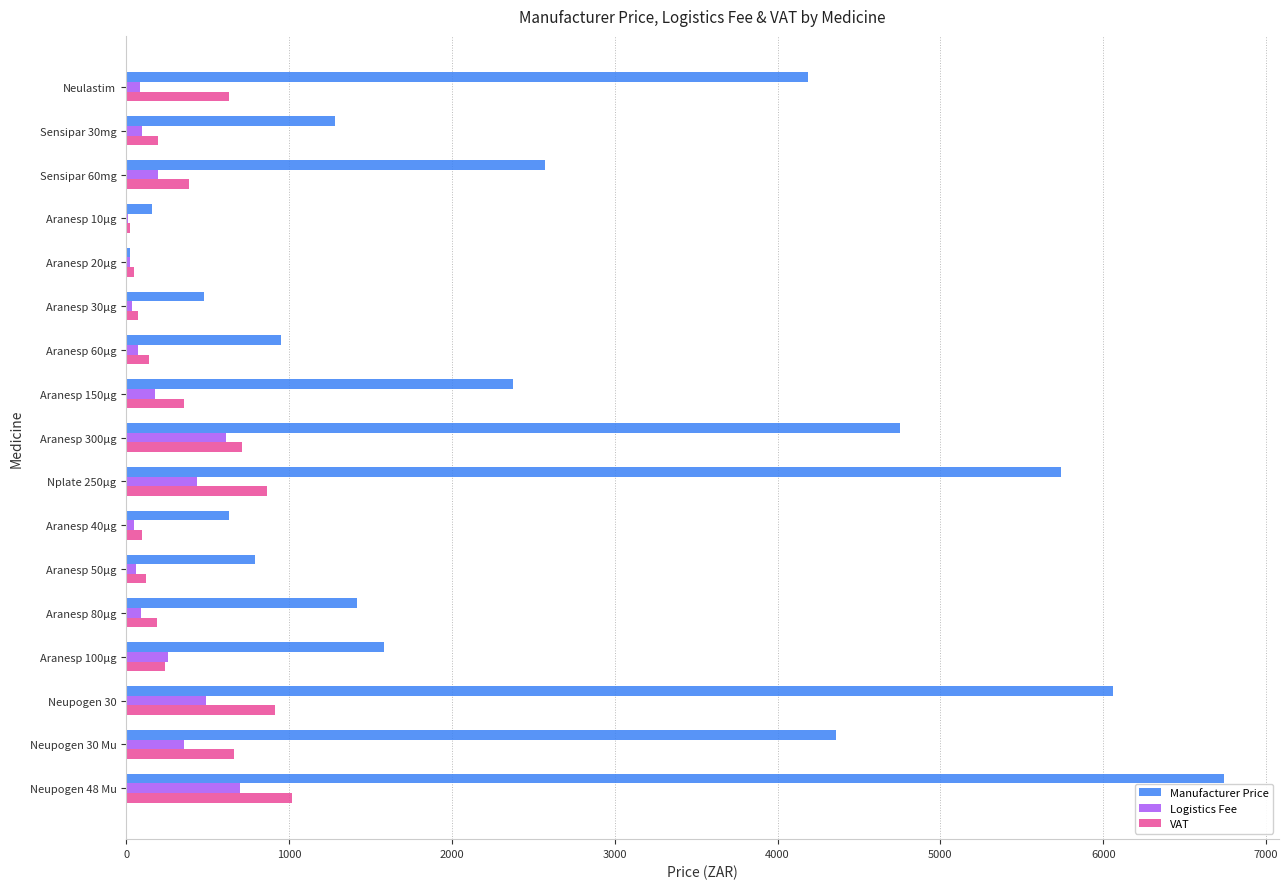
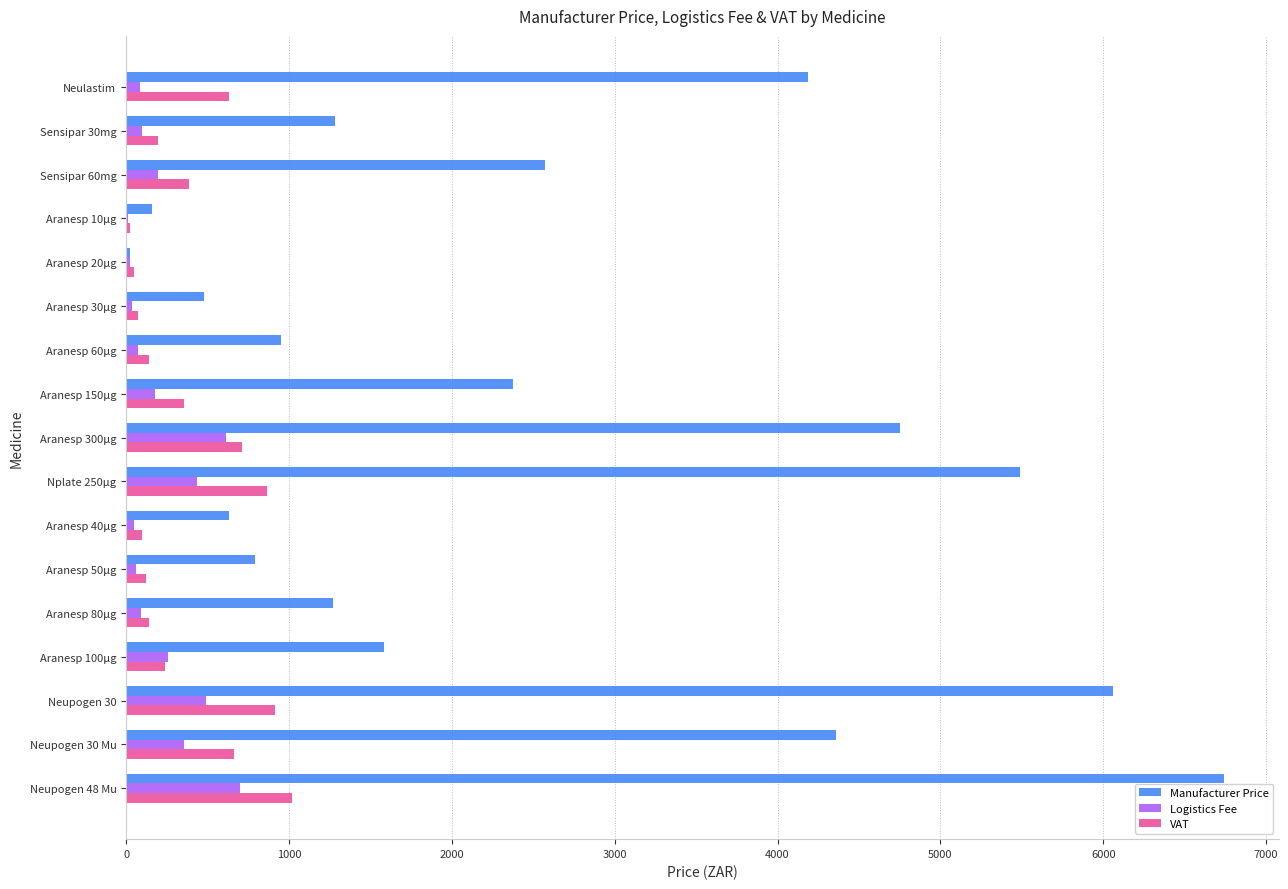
Manufacturer Price, Nplate 250µg: 5740 -> 5490
Manufacturer Price, Aranesp 80µg: 1420 -> 1270
VAT, Aranesp 80µg: 190 -> 140
